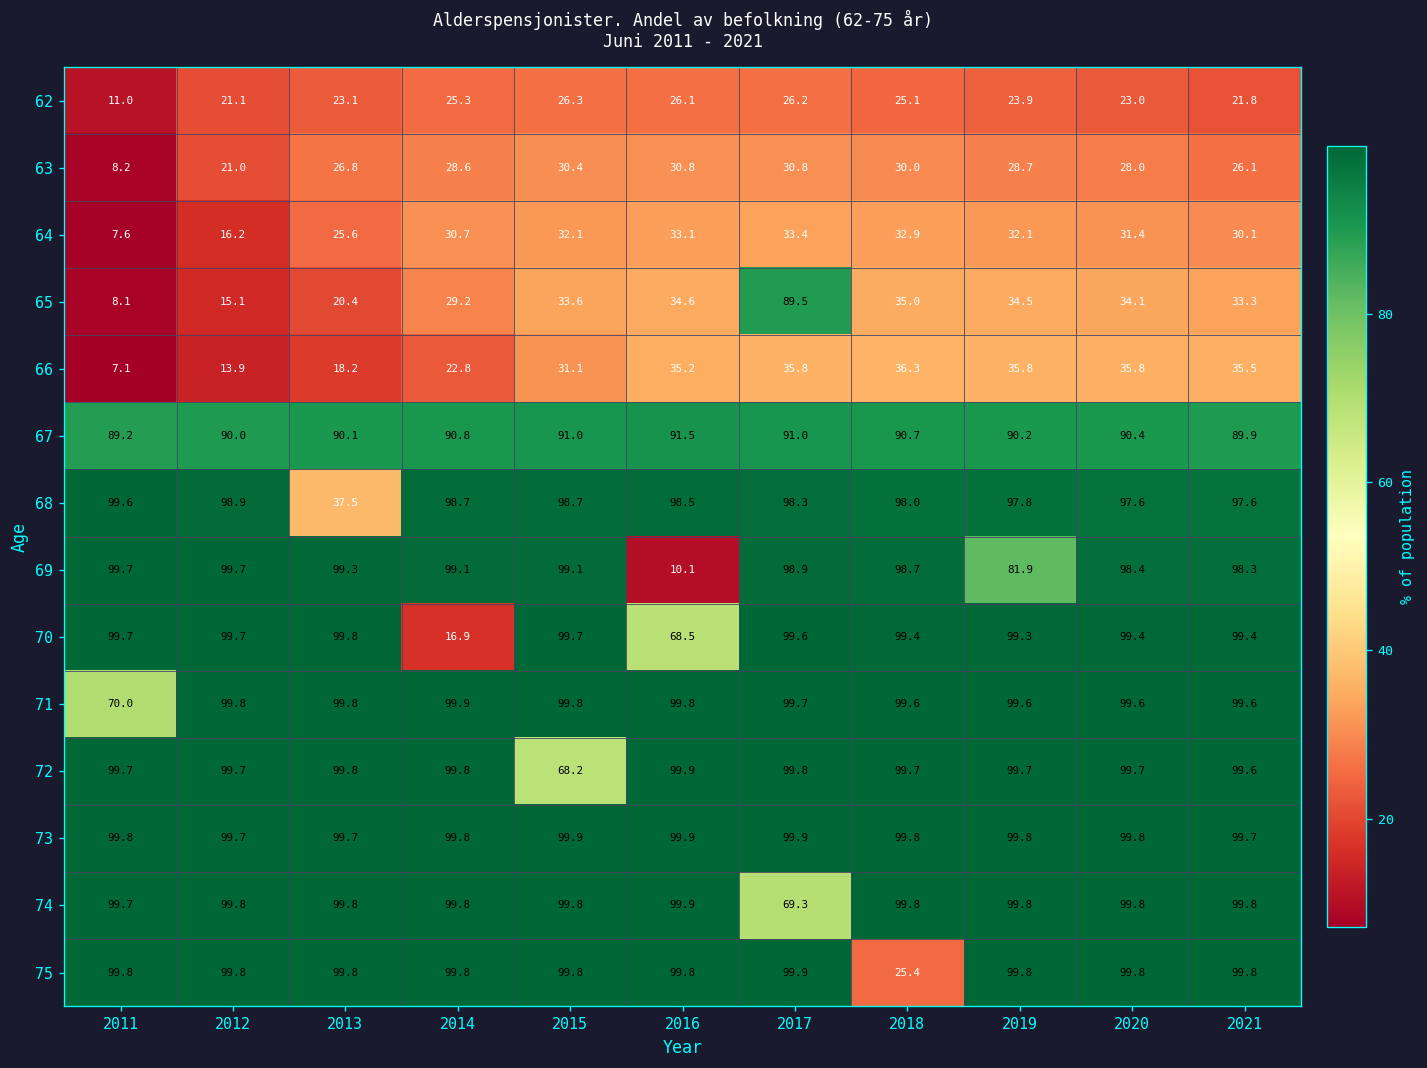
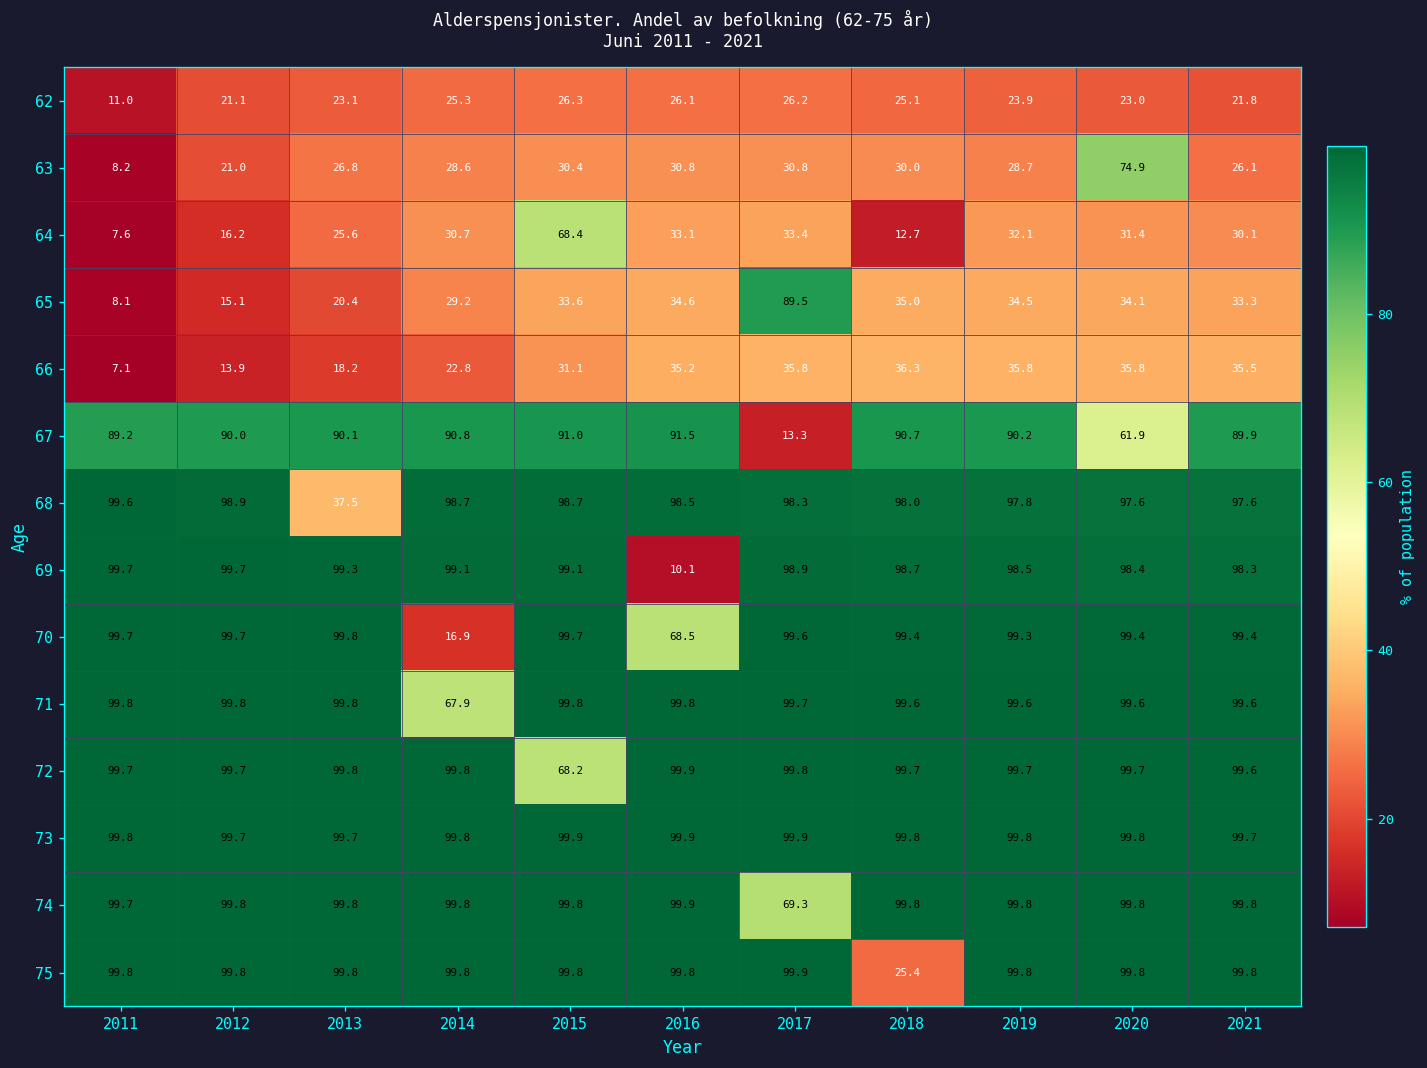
63, 2020: 28.0 -> 74.9
64, 2015: 32.1 -> 68.4
64, 2018: 32.9 -> 12.7
67, 2017: 91.0 -> 13.3
67, 2020: 90.4 -> 61.9
69, 2019: 81.9 -> 98.5
71, 2011: 70.0 -> 99.8
71, 2014: 99.9 -> 67.9
